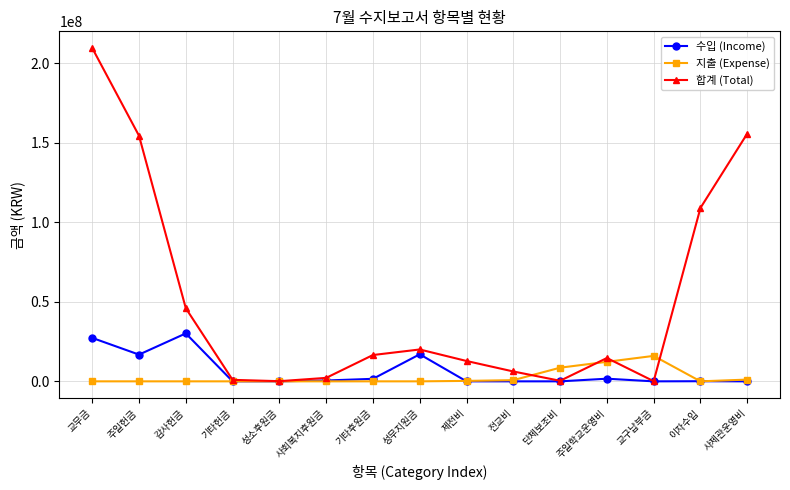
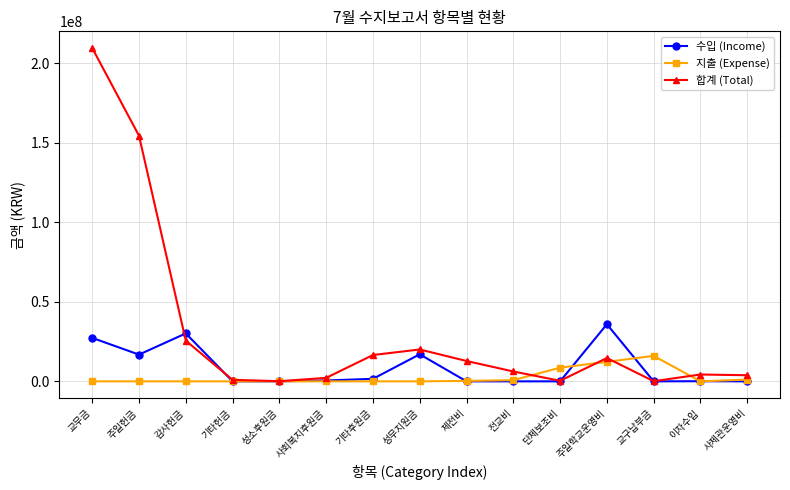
합계 (Total), 감사헌금: 46000000 -> 26000000
수입 (Income), 주일학교운영비: 2000000 -> 36000000
합계 (Total), 이자수입: 109000000 -> 4000000
합계 (Total), 사제관운영비: 156000000 -> 4000000
